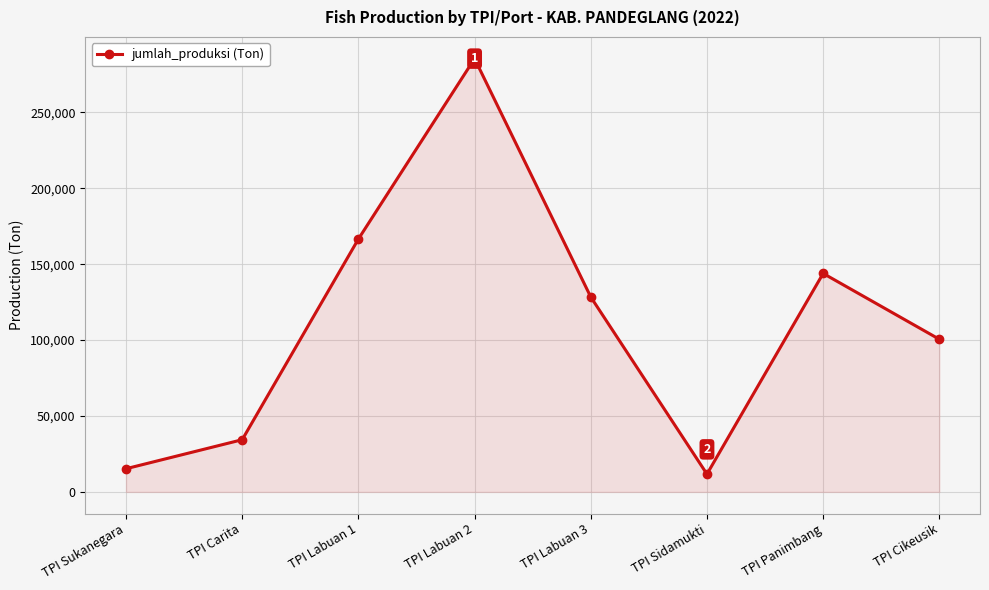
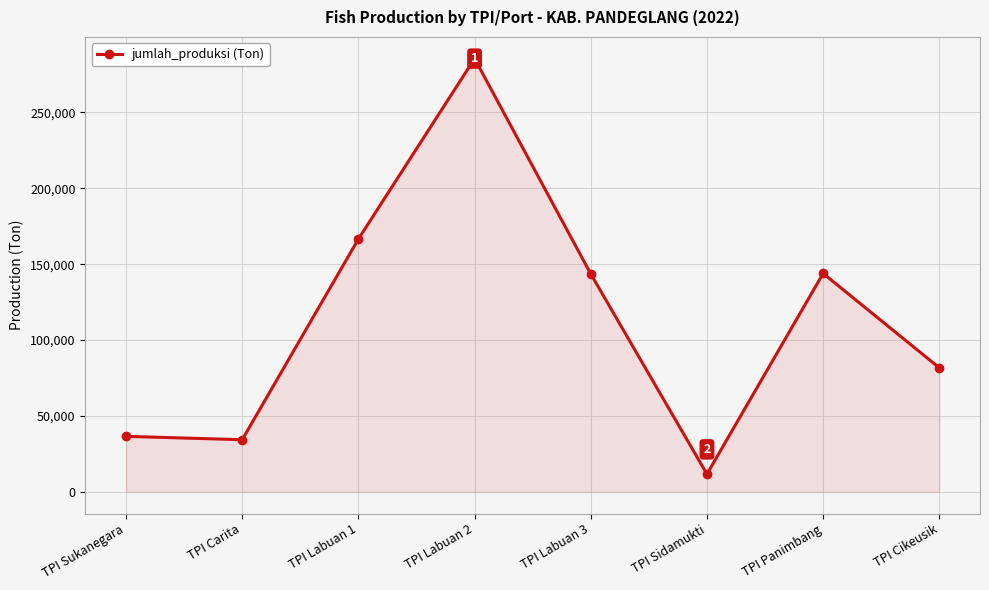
TPI Sukanegara: 15,000 -> 37,000
TPI Labuan 3: 128,000 -> 144,000
TPI Cikeusik: 101,000 -> 82,000
